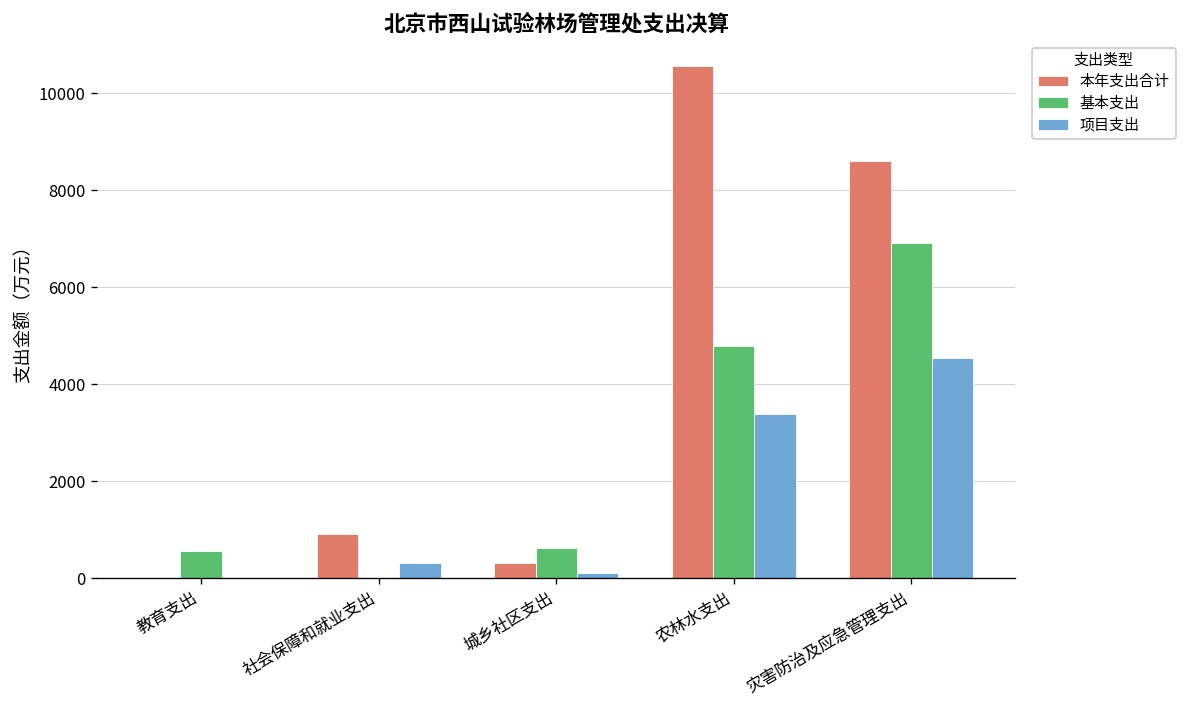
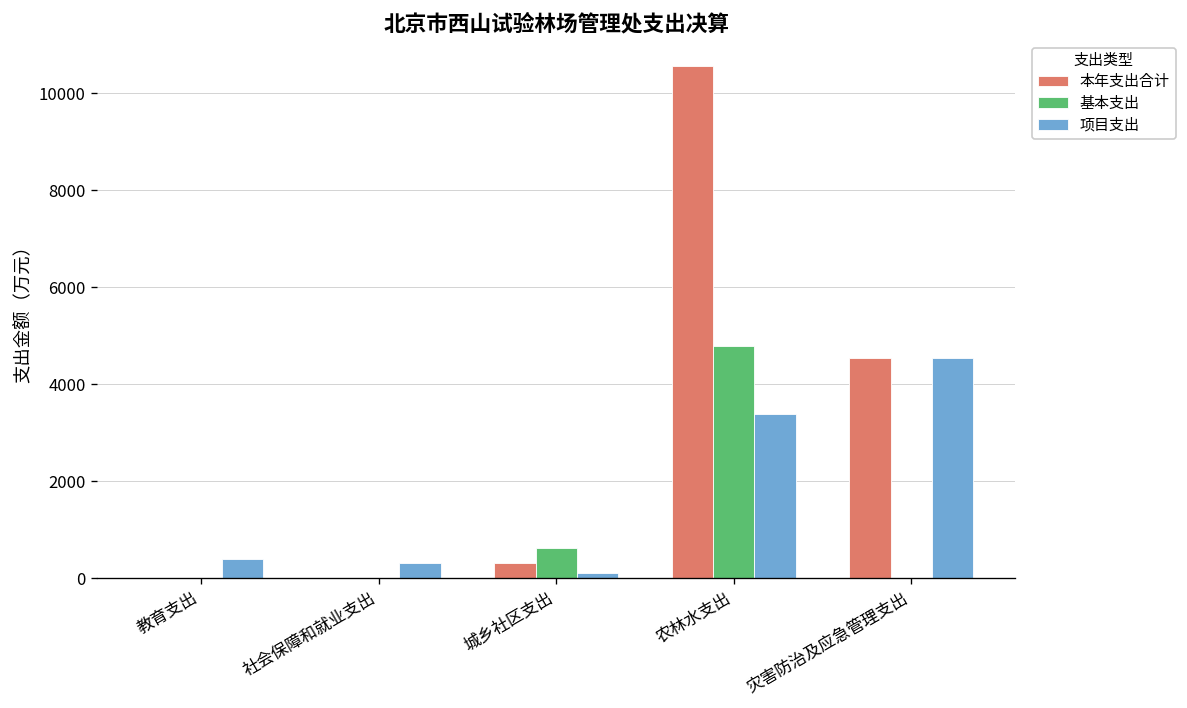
基本支出, 教育支出: 600 -> 0
项目支出, 教育支出: 0 -> 400
本年支出合计, 社会保障和就业支出: 900 -> 0
本年支出合计, 灾害防治及应急管理支出: 8600 -> 4500
基本支出, 灾害防治及应急管理支出: 6900 -> 0
